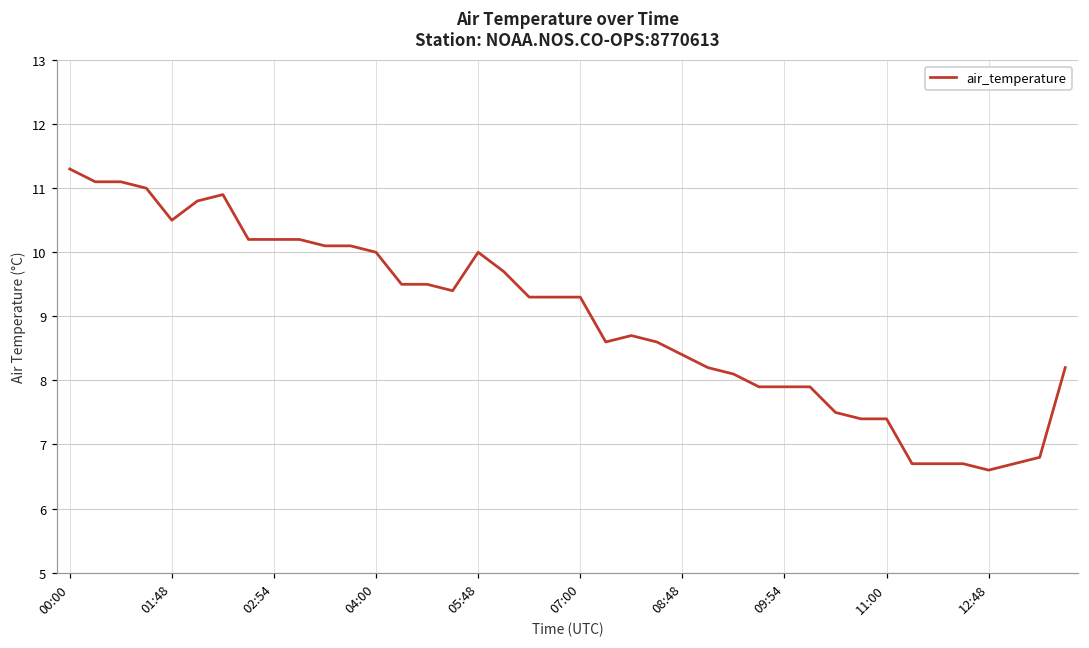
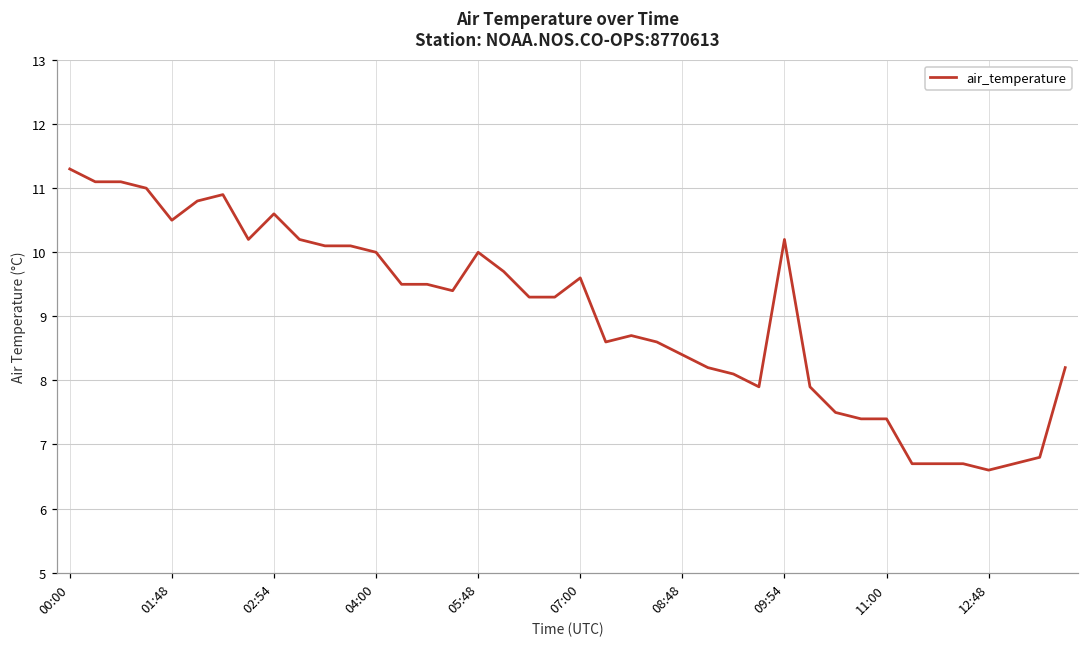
02:54: 10.2 -> 10.6
07:00: 9.3 -> 9.6
09:54: 7.9 -> 10.2
